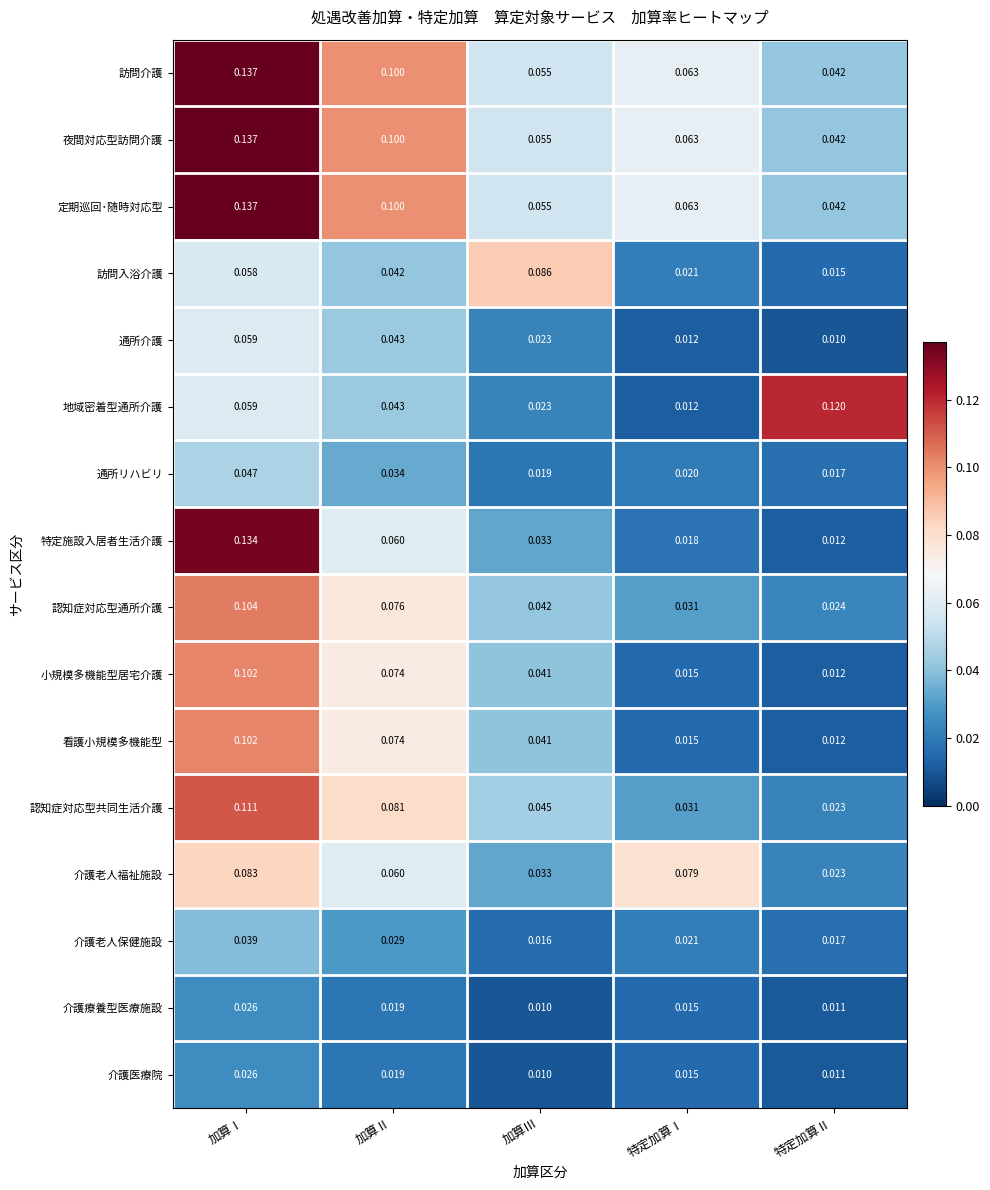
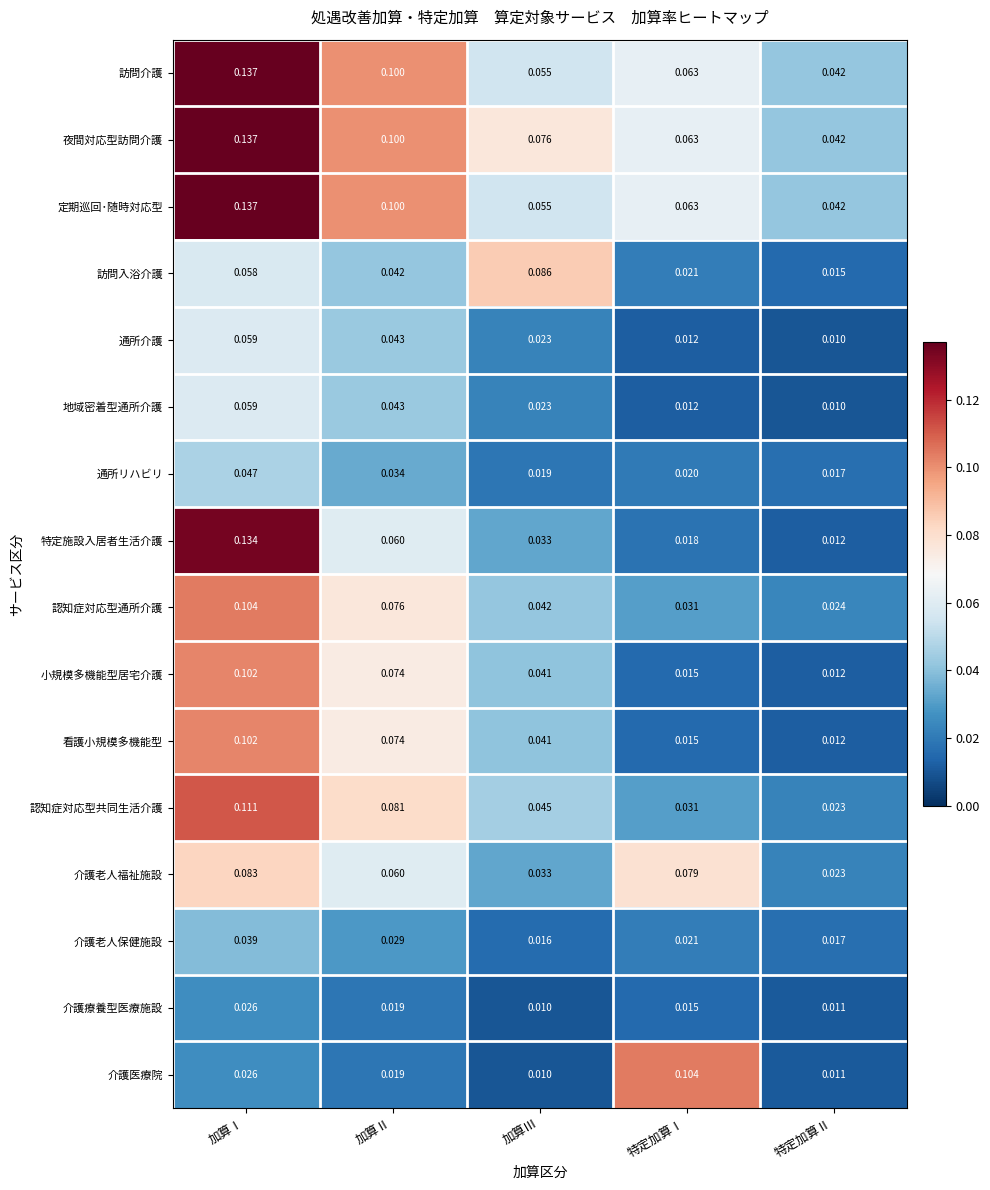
夜間対応型訪問介護, 加算Ⅲ: 0.055 -> 0.076
地域密着型通所介護, 特定加算Ⅱ: 0.120 -> 0.010
介護医療院, 特定加算Ⅰ: 0.015 -> 0.104
